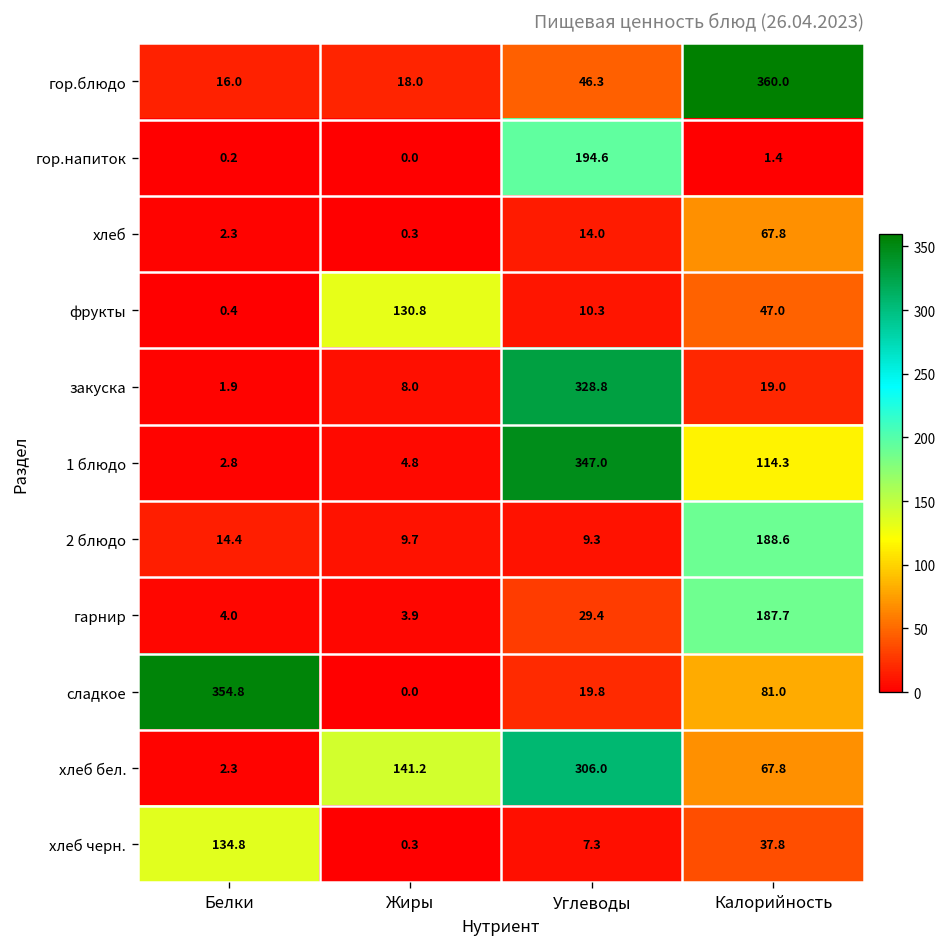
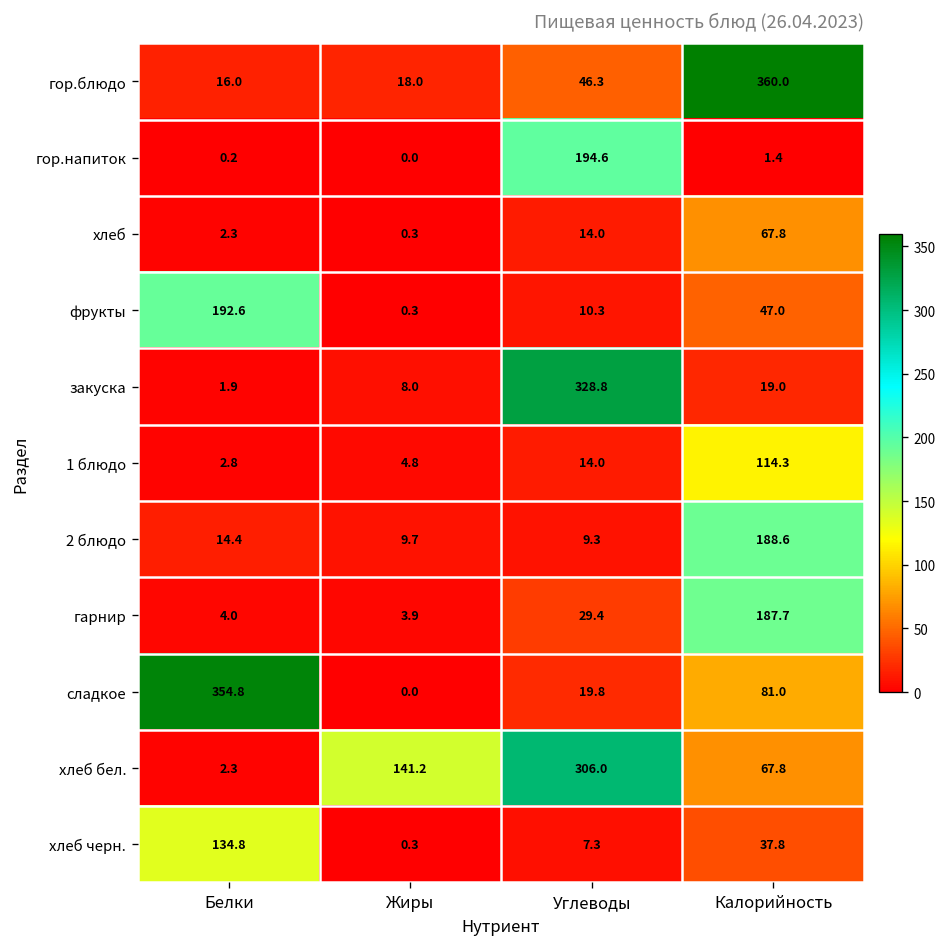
фрукты, Белки: 0.4 -> 192.6
фрукты, Жиры: 130.8 -> 0.3
1 блюдо, Углеводы: 347.0 -> 14.0
